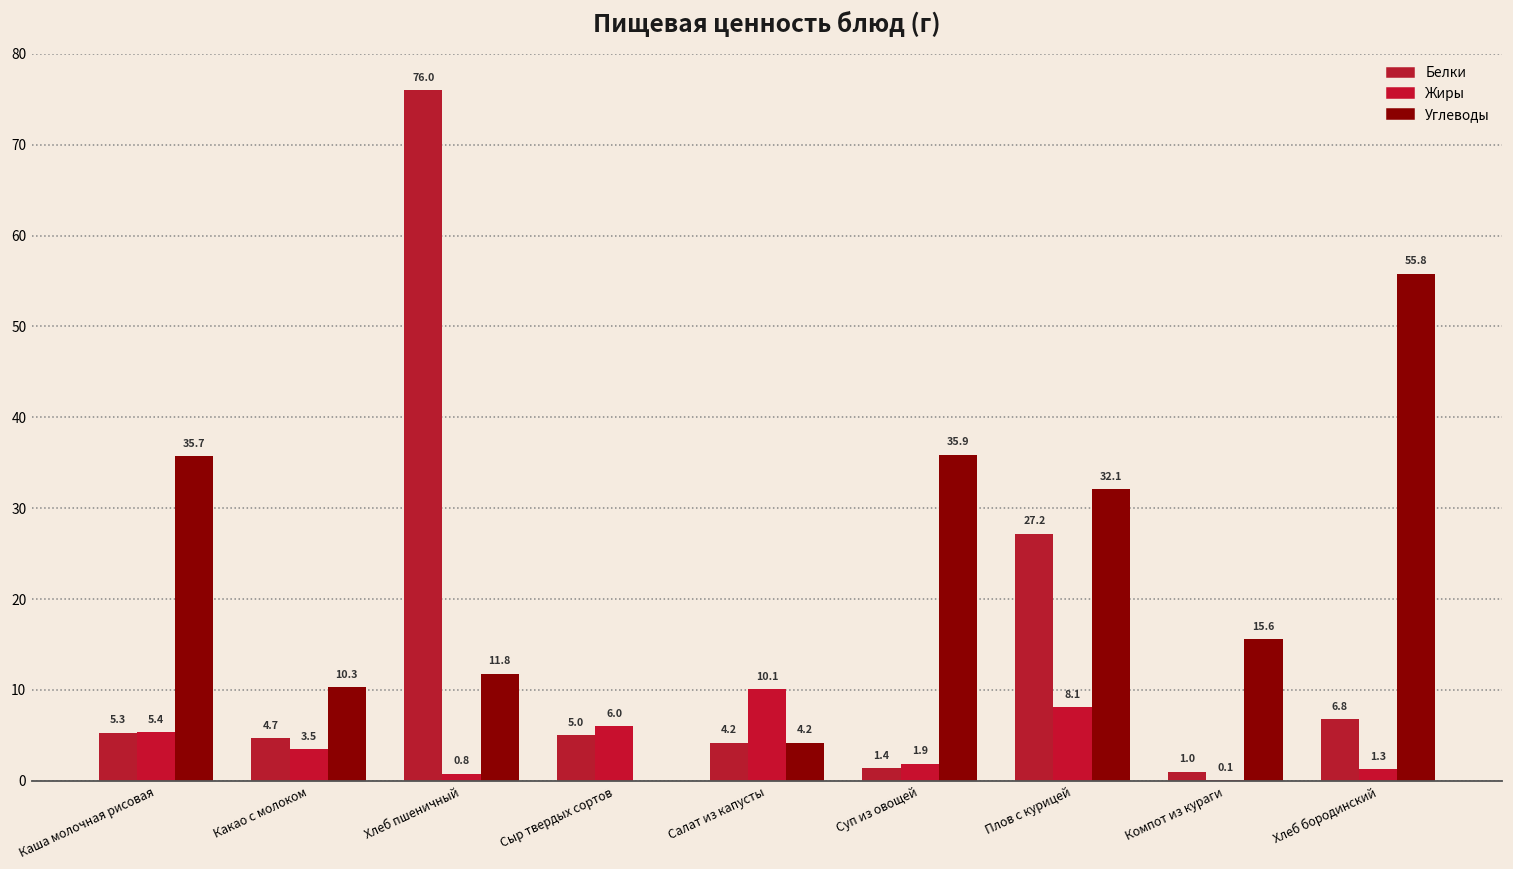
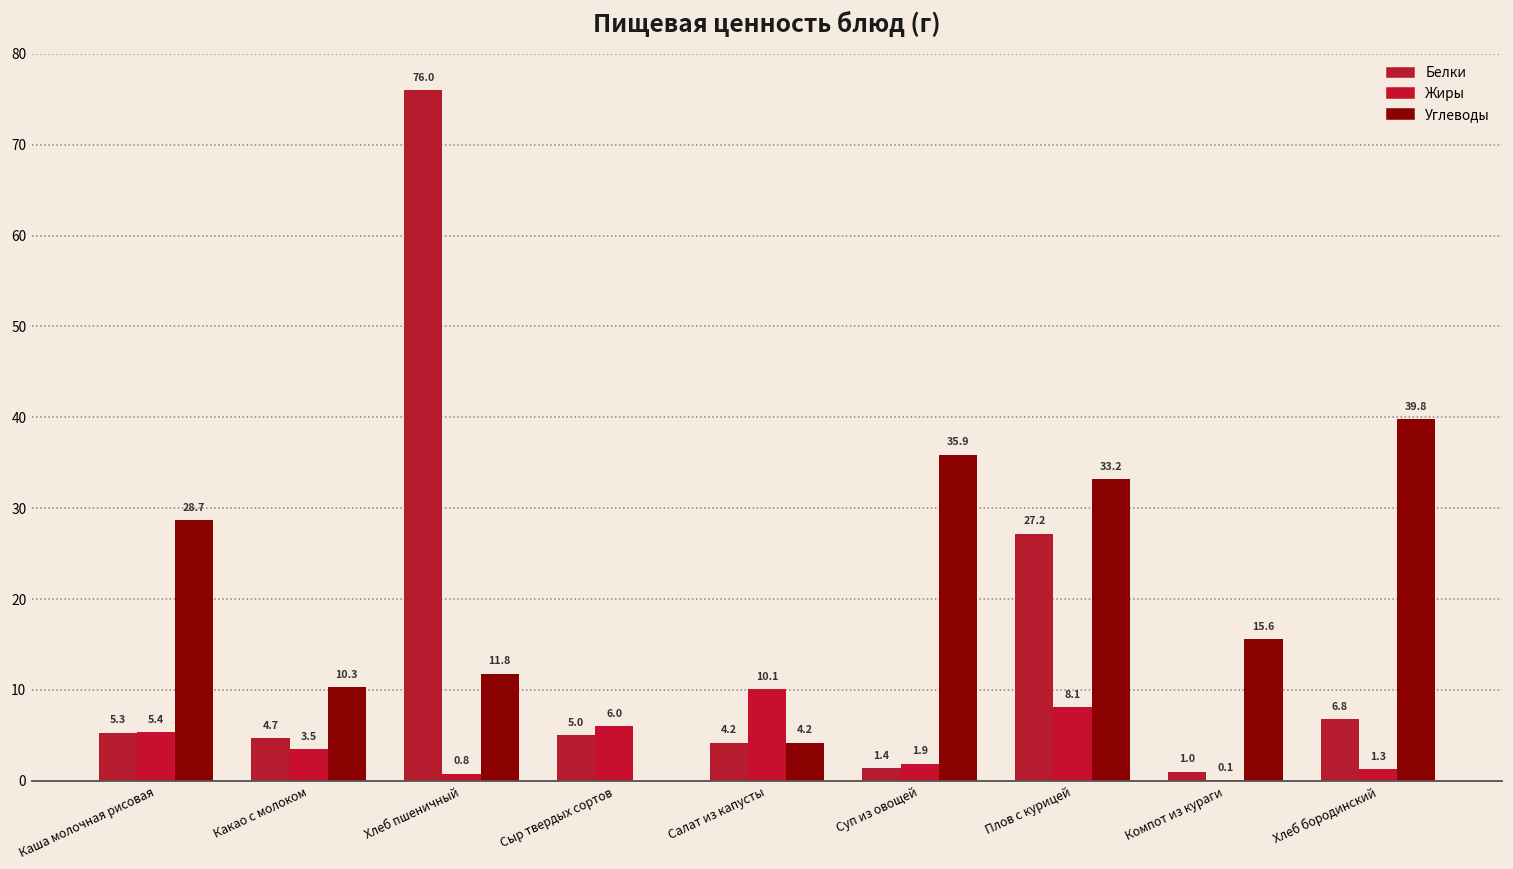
Углеводы, Каша молочная рисовая: 35.7 -> 28.7
Углеводы, Плов с курицей: 32.1 -> 33.2
Углеводы, Хлеб бородинский: 55.8 -> 39.8
